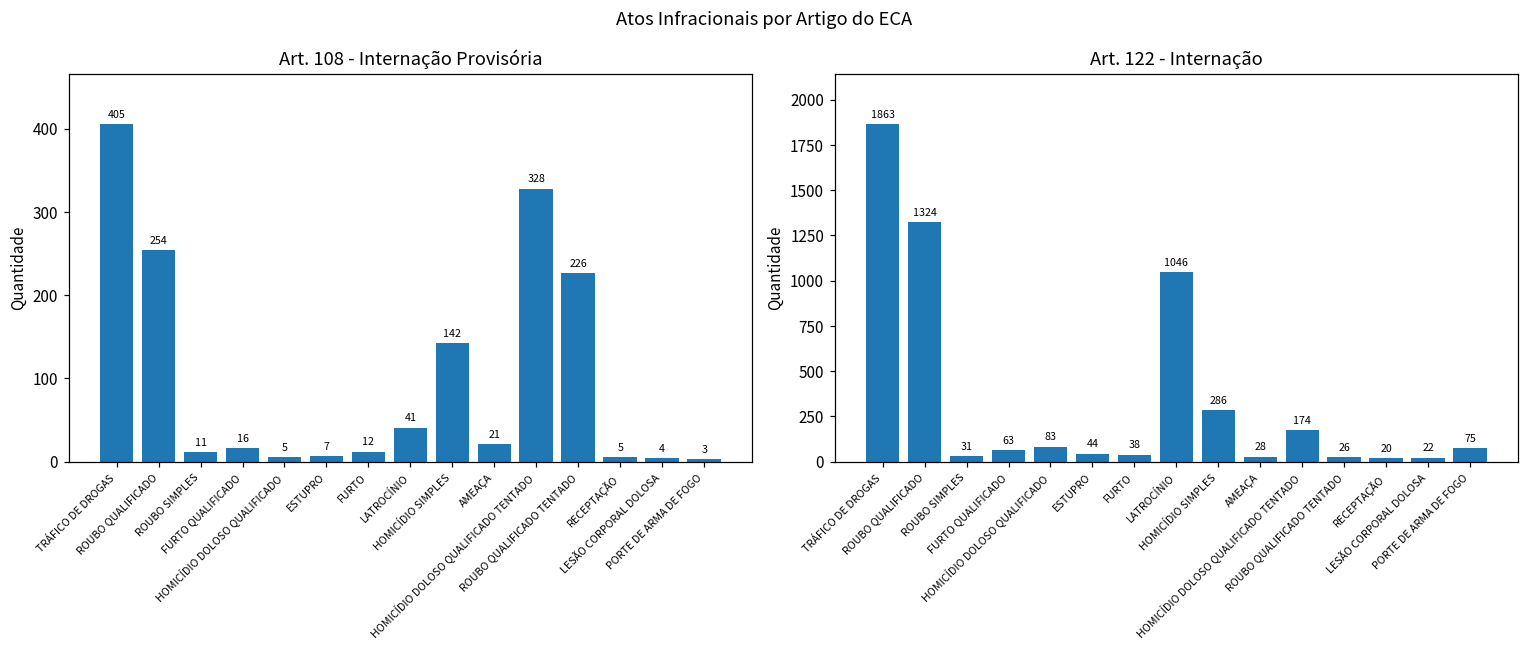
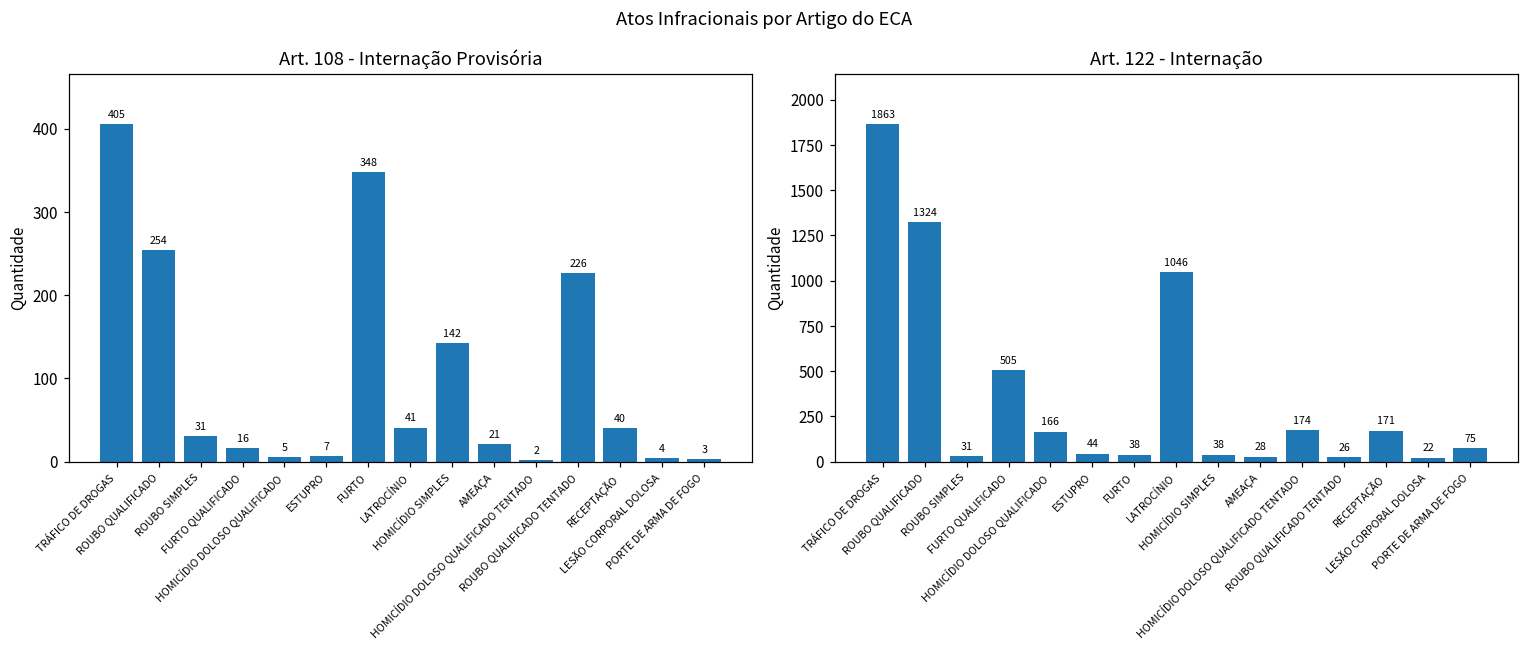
Art. 108 - Internação Provisória, ROUBO SIMPLES: 11 -> 31
Art. 108 - Internação Provisória, FURTO: 12 -> 348
Art. 108 - Internação Provisória, HOMICÍDIO DOLOSO QUALIFICADO TENTADO: 328 -> 2
Art. 108 - Internação Provisória, RECEPTAÇÃO: 5 -> 40
Art. 122 - Internação, FURTO QUALIFICADO: 63 -> 505
Art. 122 - Internação, HOMICÍDIO DOLOSO QUALIFICADO: 83 -> 166
Art. 122 - Internação, HOMICÍDIO SIMPLES: 286 -> 38
Art. 122 - Internação, RECEPTAÇÃO: 20 -> 171
